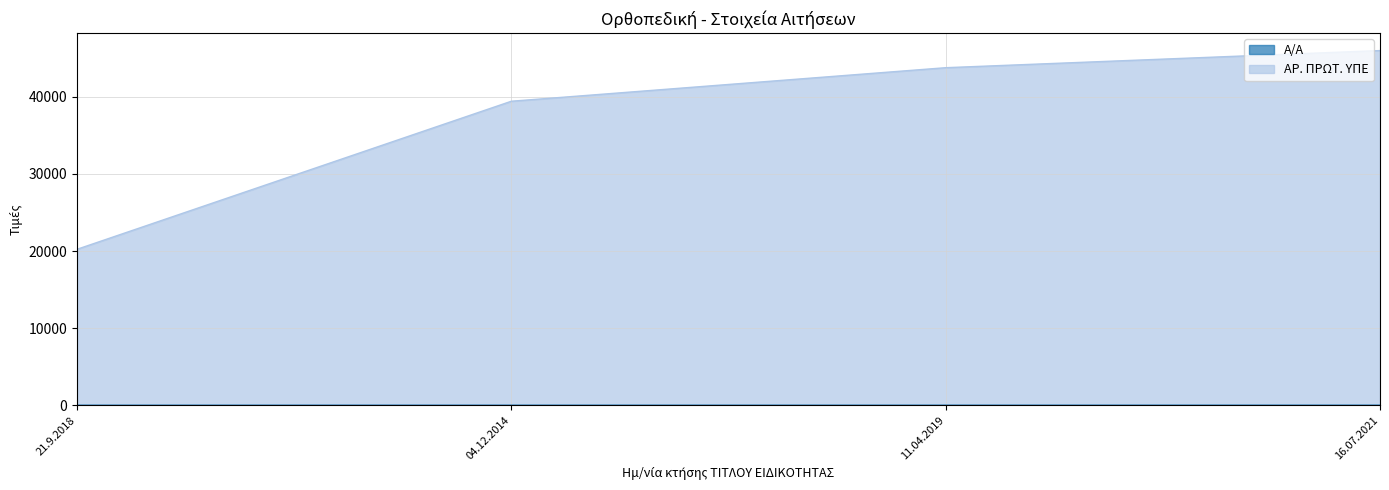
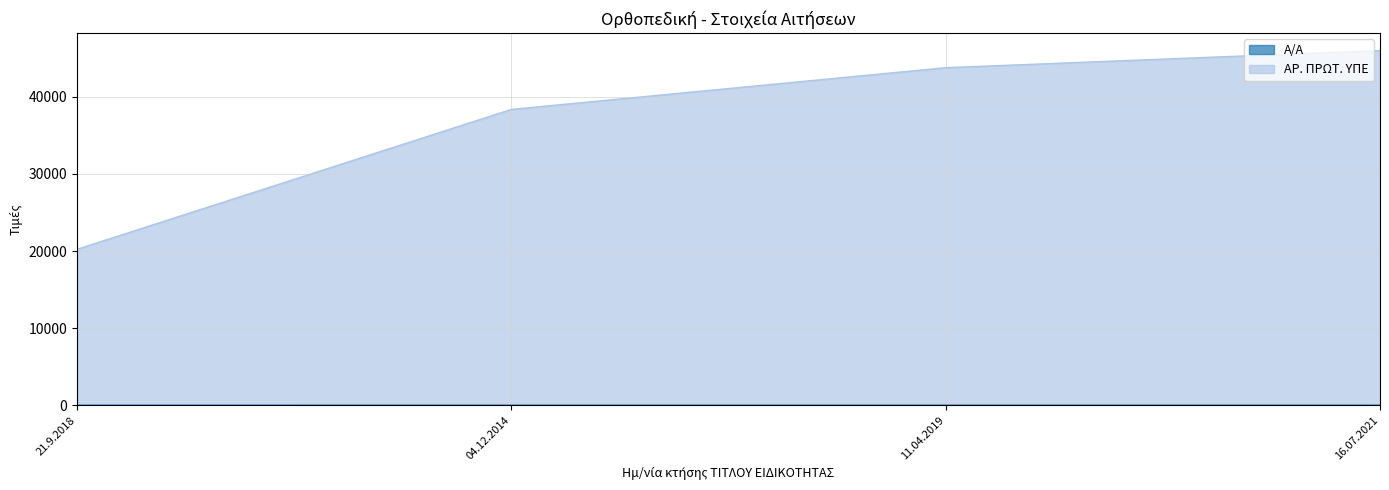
ΑΡ. ΠΡΩΤ. ΥΠΕ, 04.12.2014: 39000 -> 38000
